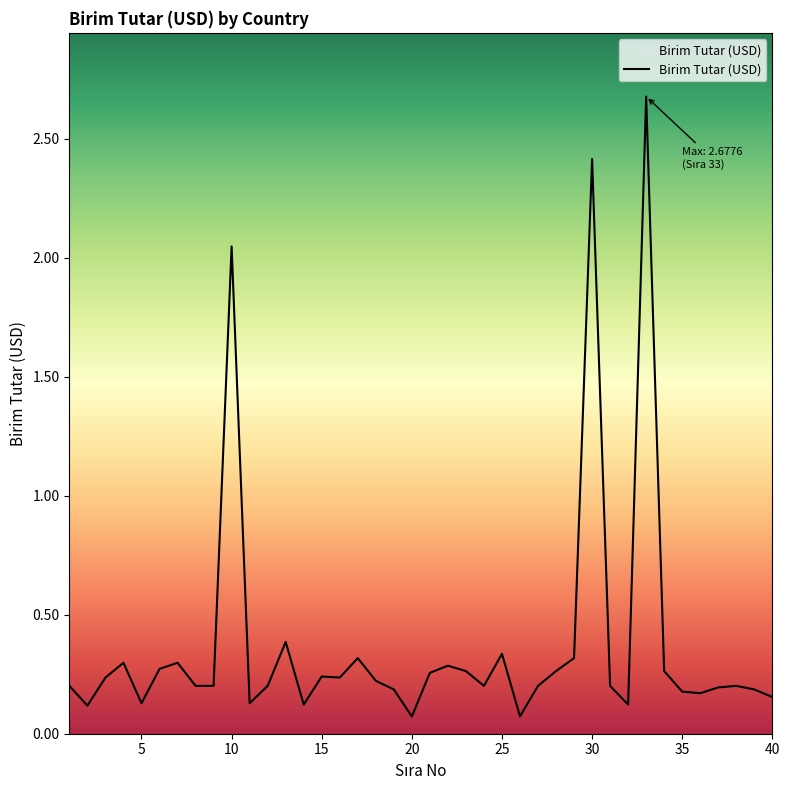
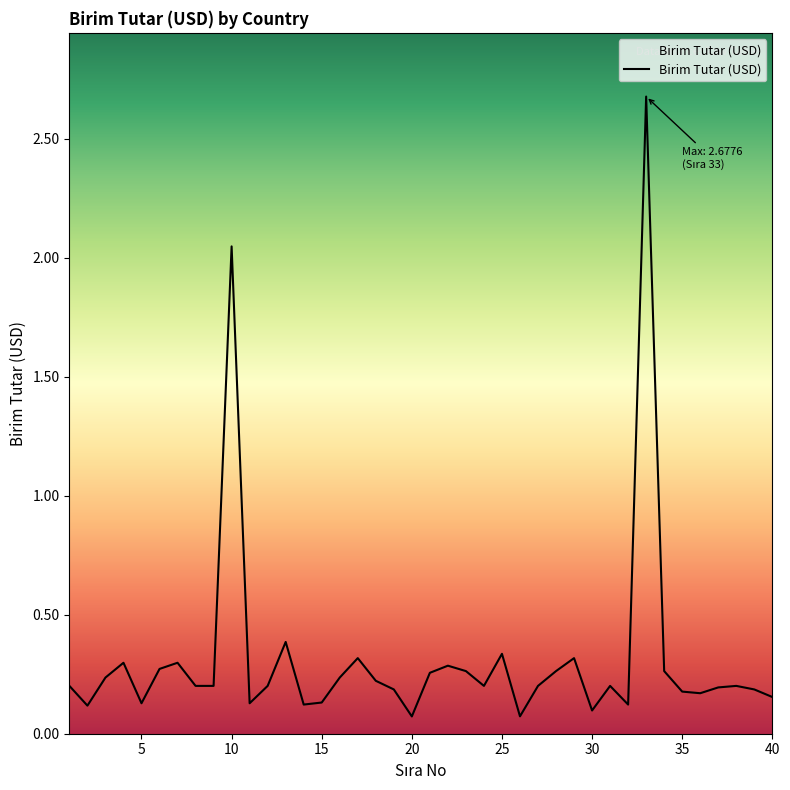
15: 0.24 -> 0.13
30: 2.42 -> 0.10
